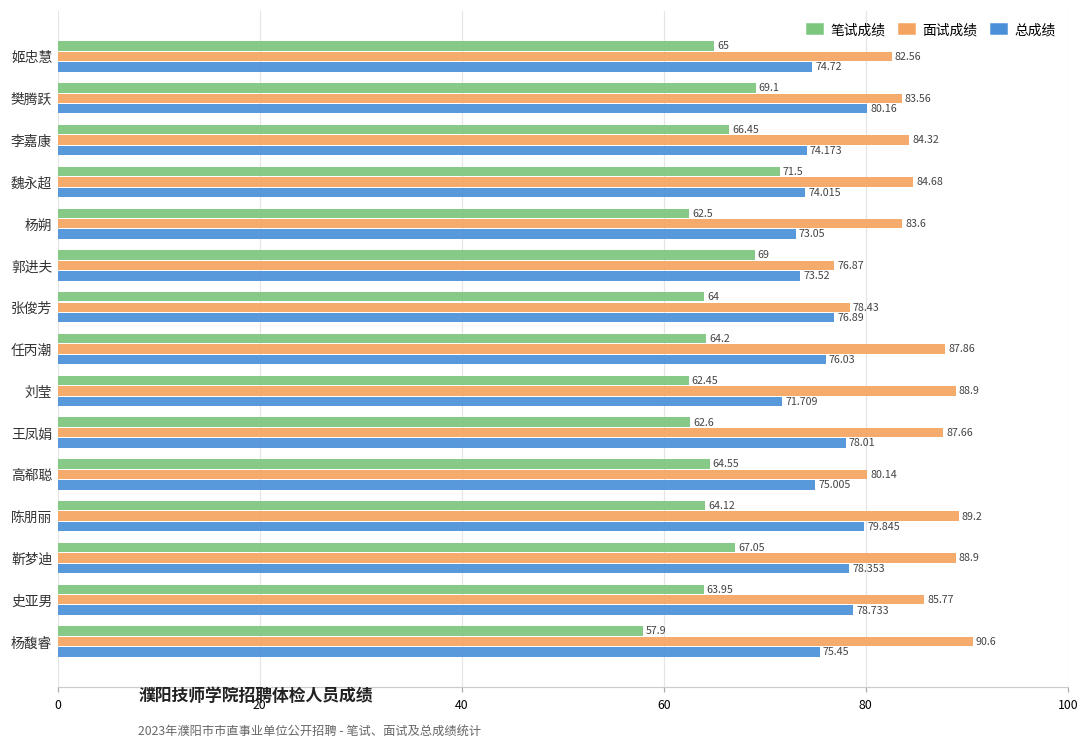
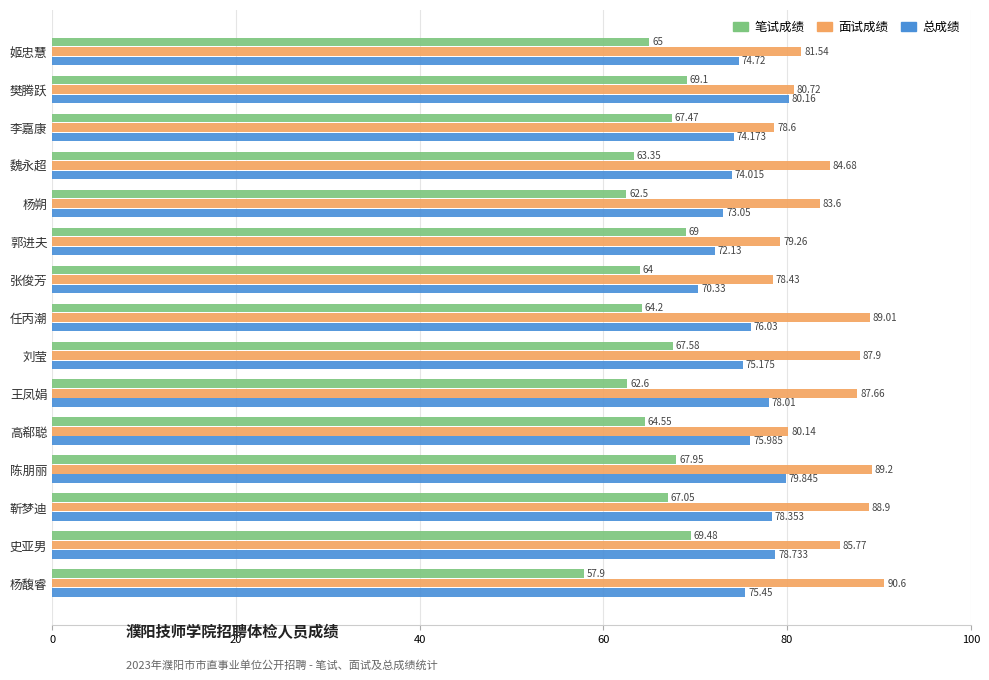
面试成绩, 姬忠慧: 82.56 -> 81.54
面试成绩, 樊腾跃: 83.56 -> 80.72
笔试成绩, 李嘉康: 66.45 -> 67.47
面试成绩, 李嘉康: 84.32 -> 78.6
笔试成绩, 魏永超: 71.5 -> 63.35
面试成绩, 郭进夫: 76.87 -> 79.26
总成绩, 郭进夫: 73.52 -> 72.13
总成绩, 张俊芳: 76.89 -> 70.33
面试成绩, 任丙潮: 87.86 -> 89.01
笔试成绩, 刘莹: 62.45 -> 67.58
面试成绩, 刘莹: 88.9 -> 87.9
总成绩, 刘莹: 71.709 -> 75.175
总成绩, 高郗聪: 75.005 -> 75.985
笔试成绩, 陈朋丽: 64.12 -> 67.95
笔试成绩, 史亚男: 63.95 -> 69.48
